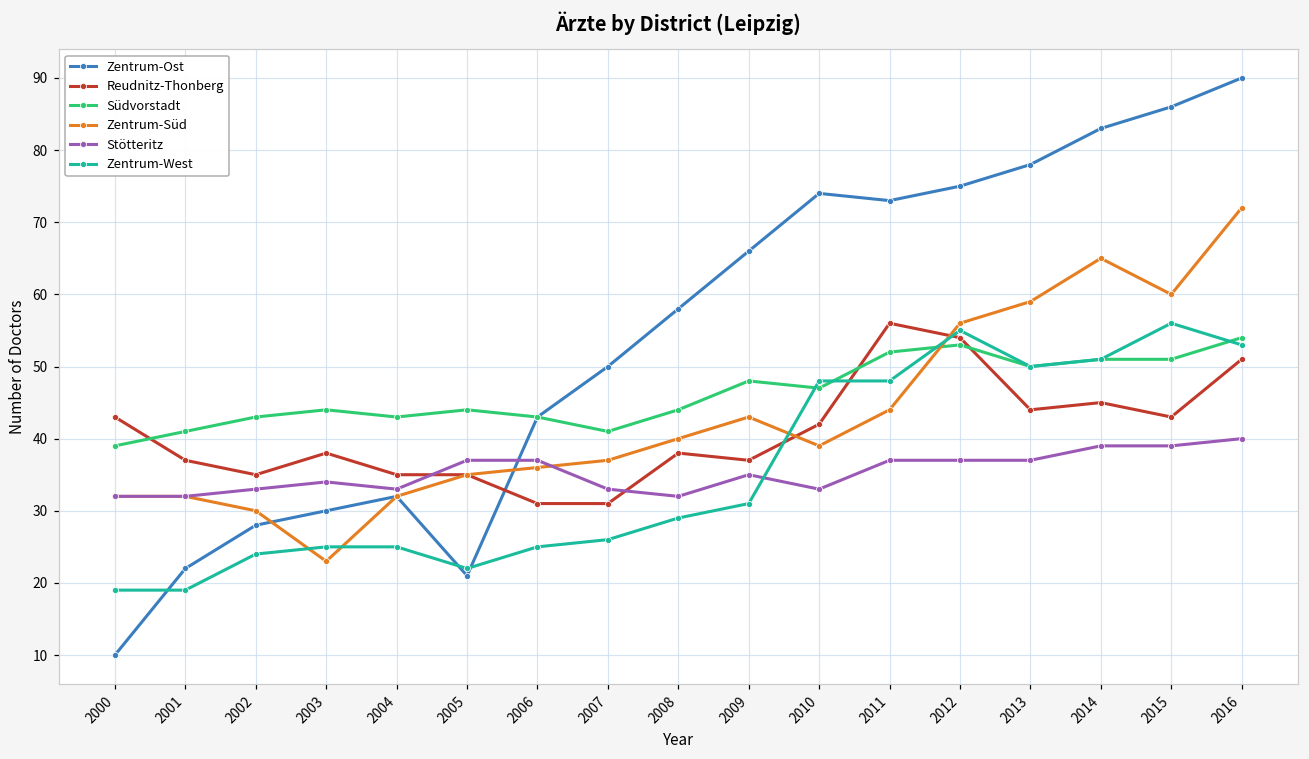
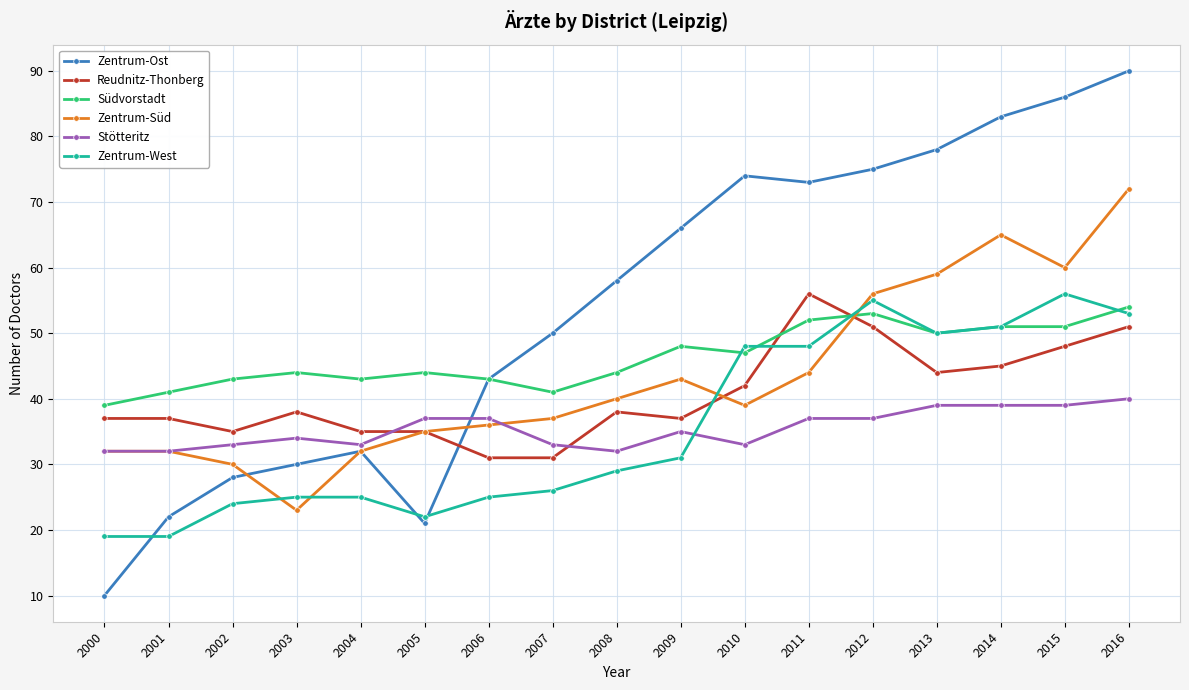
Reudnitz-Thonberg, 2000: 43 -> 37
Reudnitz-Thonberg, 2012: 54 -> 51
Stötteritz, 2013: 37 -> 39
Reudnitz-Thonberg, 2015: 43 -> 48
